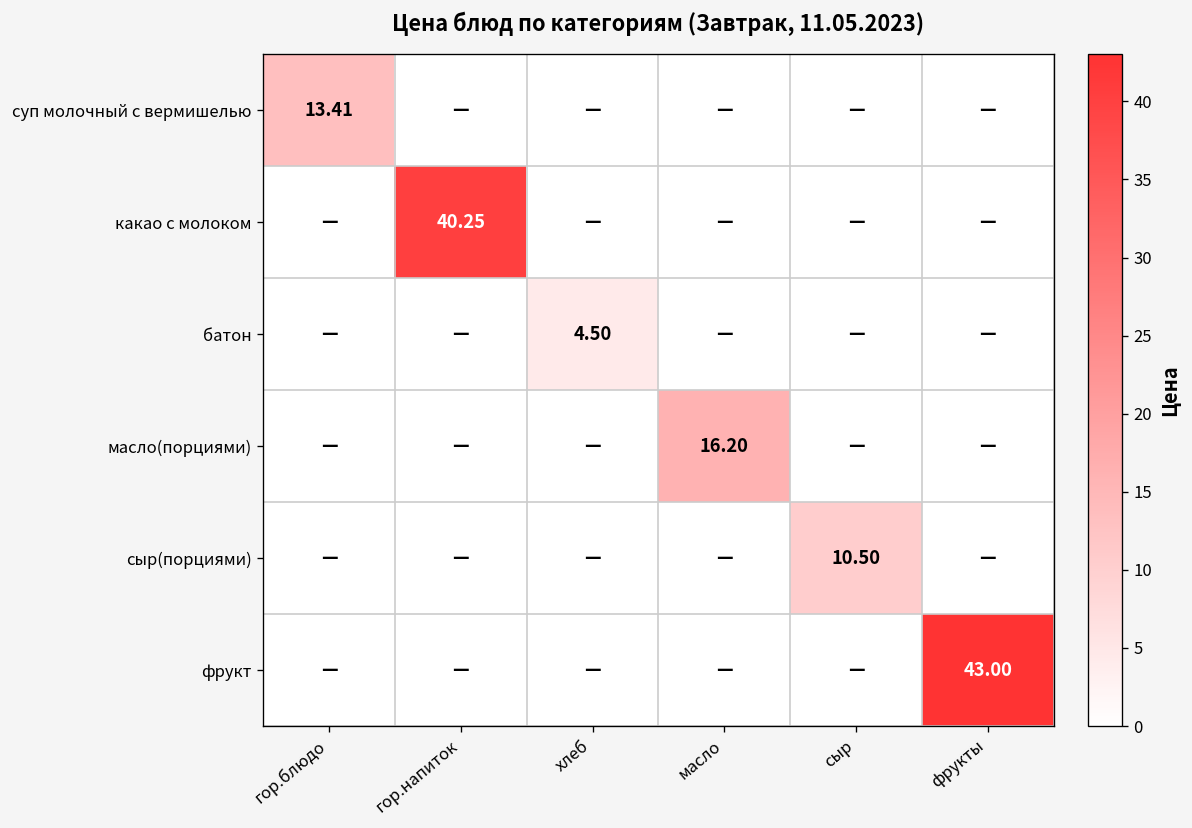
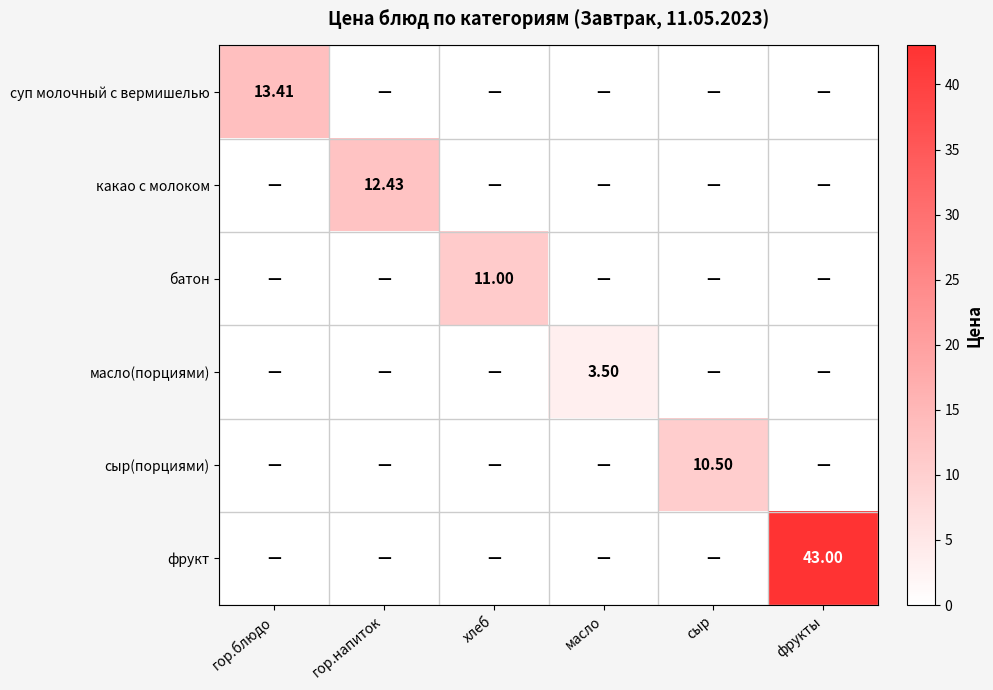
какао с молоком, гор.напиток: 40.25 -> 12.43
батон, хлеб: 4.50 -> 11.00
масло(порциями), масло: 16.20 -> 3.50
